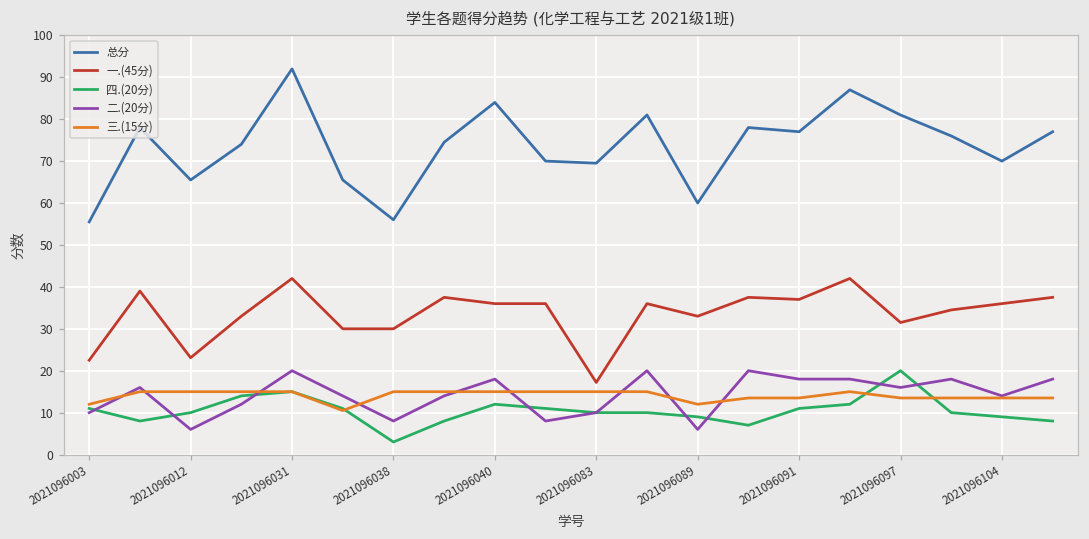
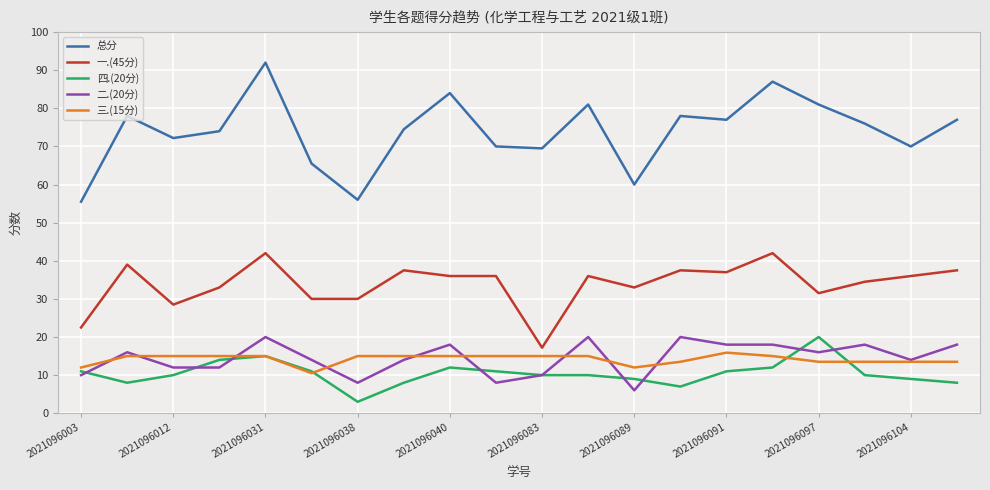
总分, 2021096012: 66 -> 72
一.(45分), 2021096012: 23 -> 29
二.(20分), 2021096012: 6 -> 12
三.(15分), 2021096091: 14 -> 16
